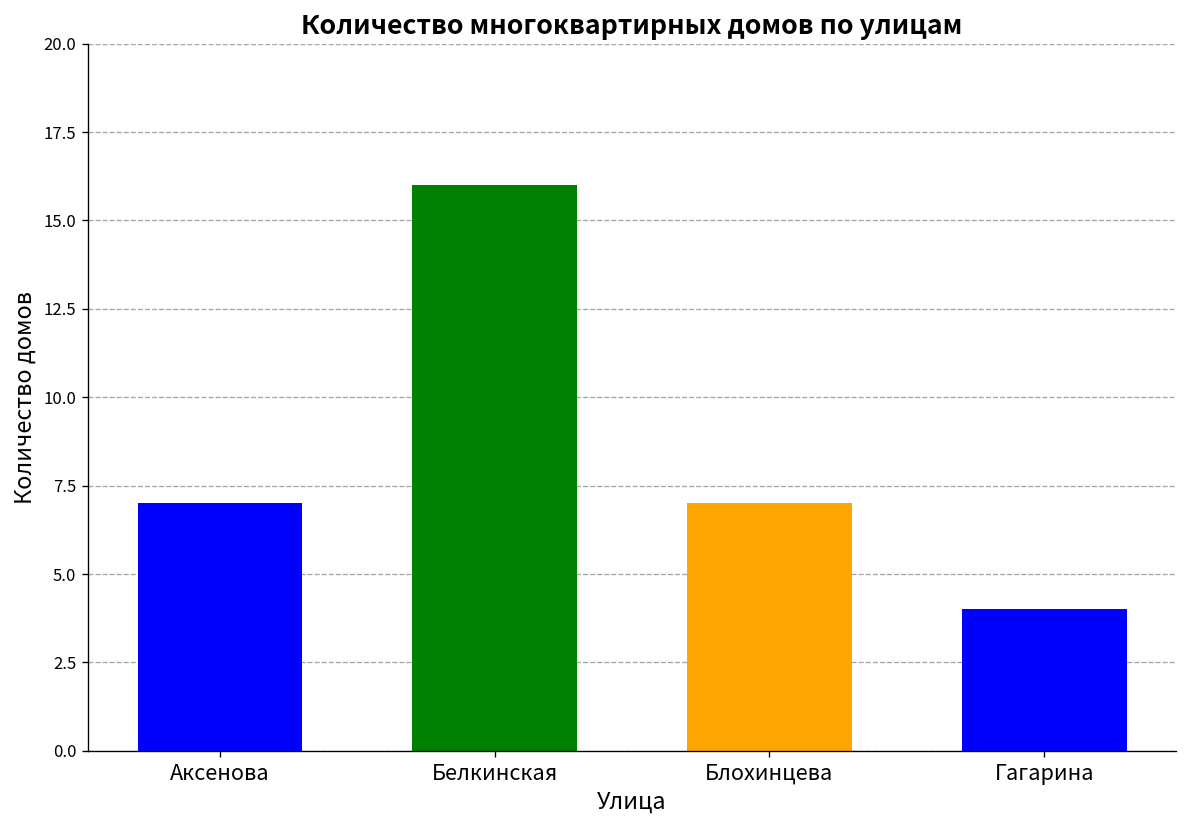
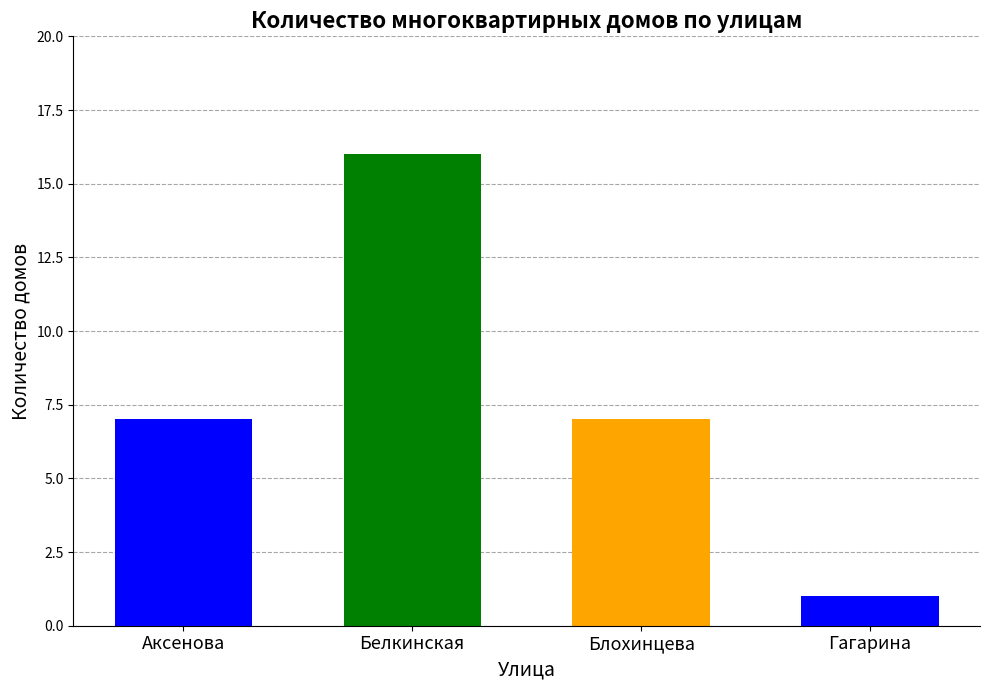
Гагарина: 4 -> 1
